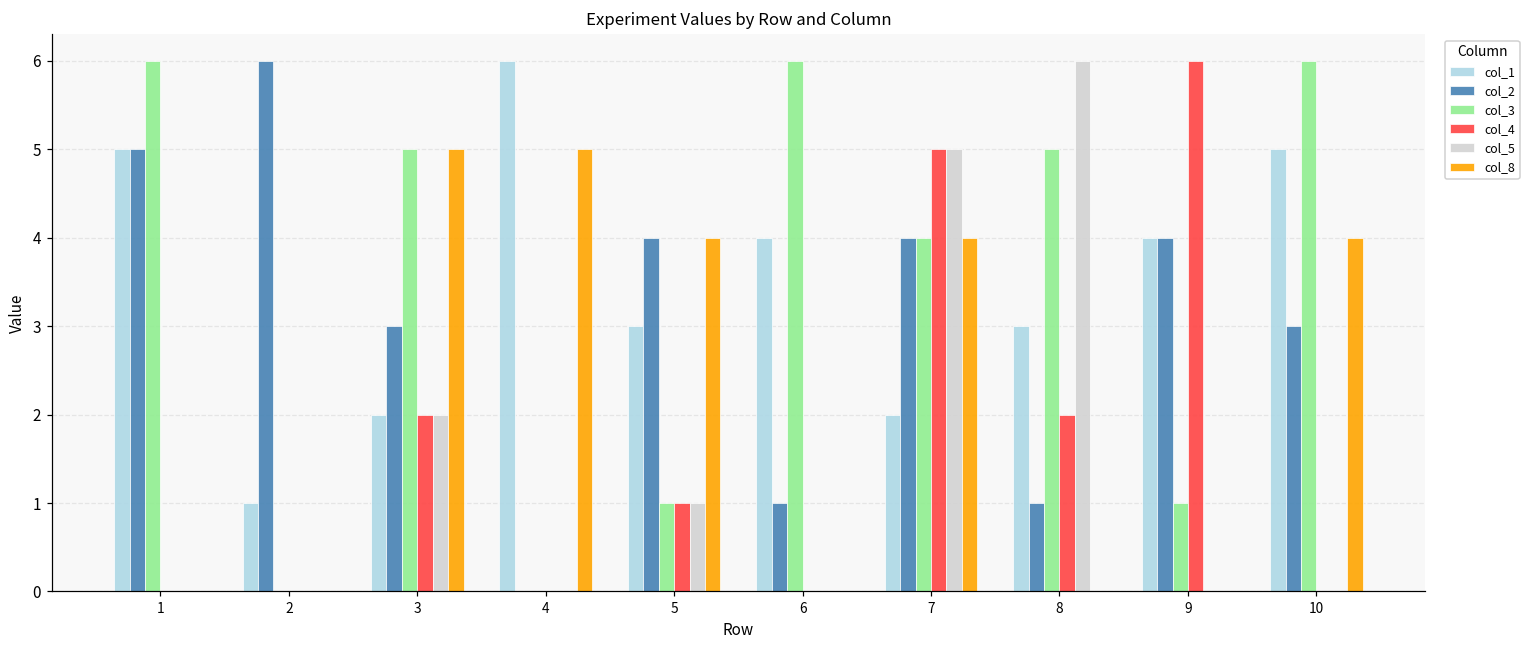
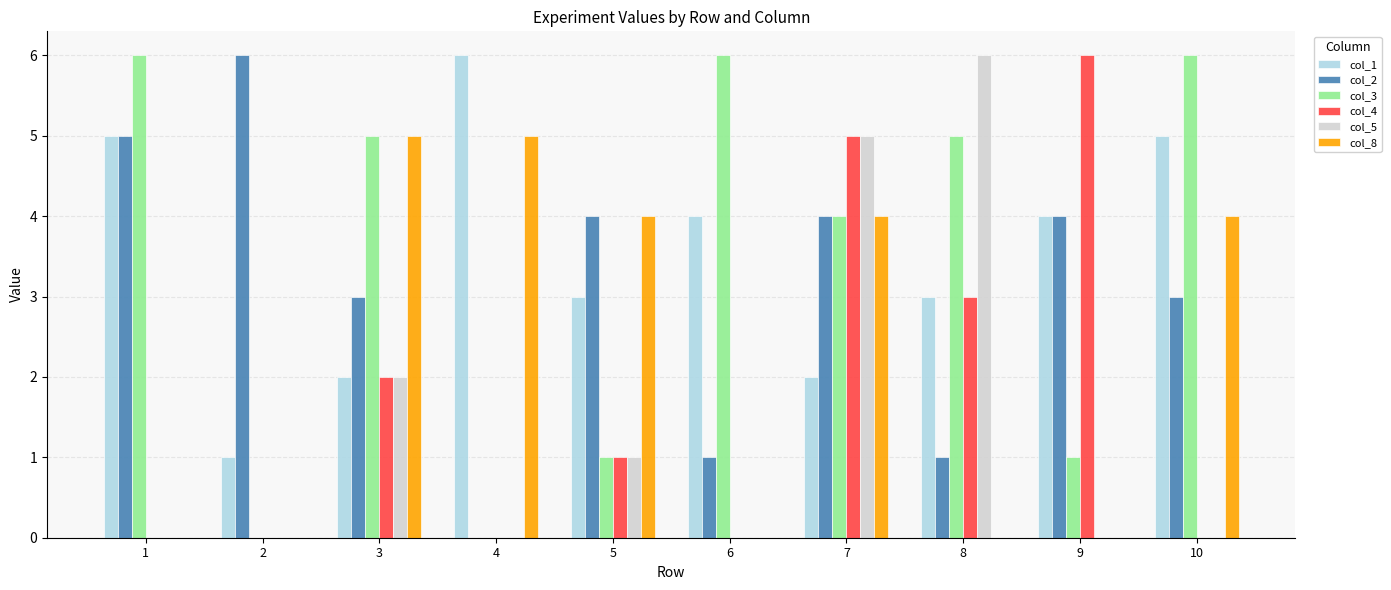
col_4, 8: 2 -> 3
